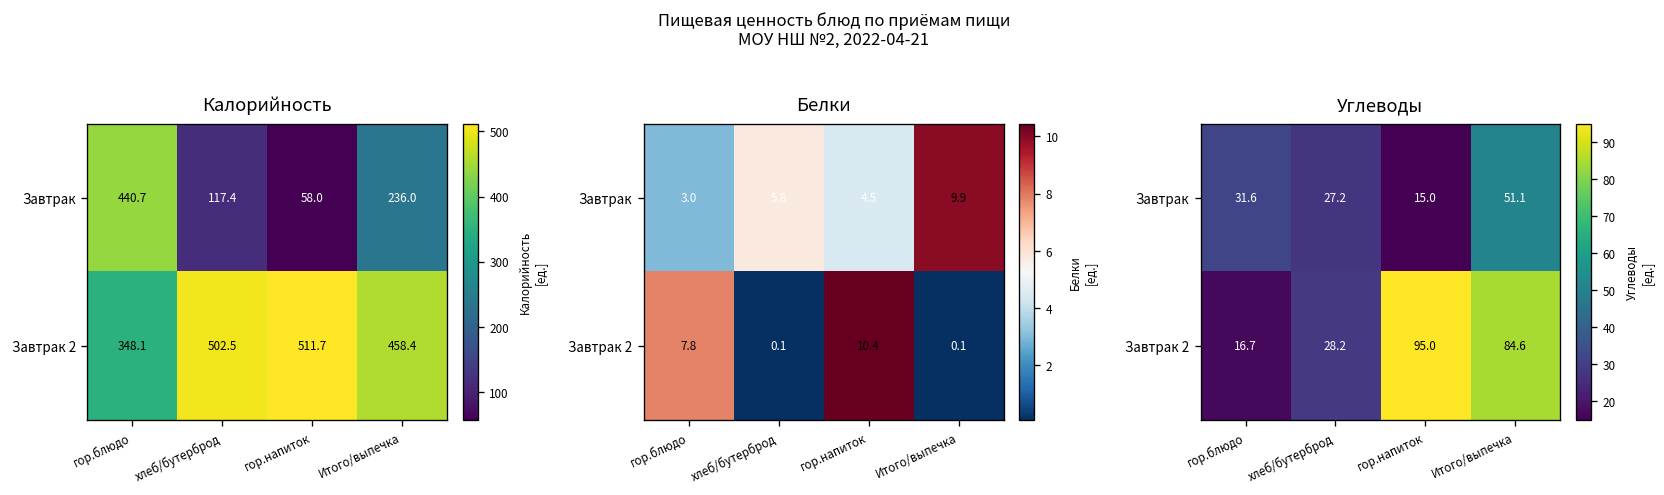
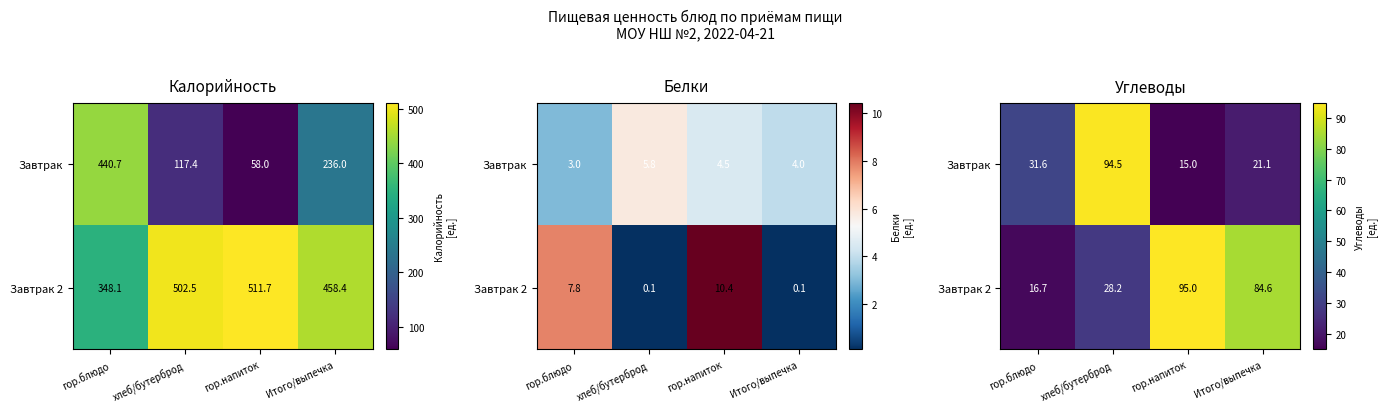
Белки, Завтрак, Итого/выпечка: 9.9 -> 4.0
Углеводы, Завтрак, хлеб/бутерброд: 27.2 -> 94.5
Углеводы, Завтрак, Итого/выпечка: 51.1 -> 21.1
